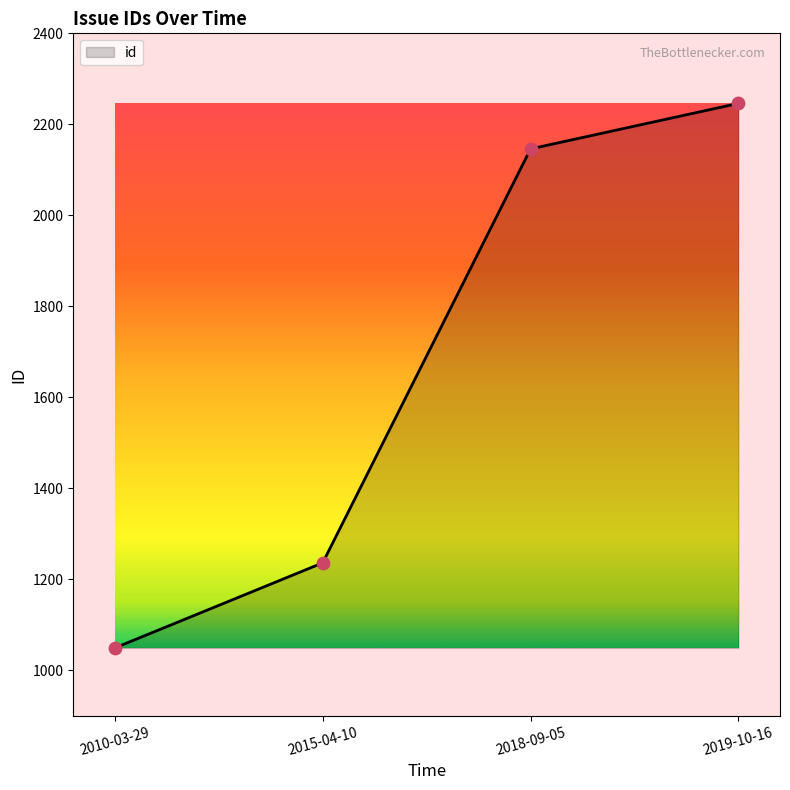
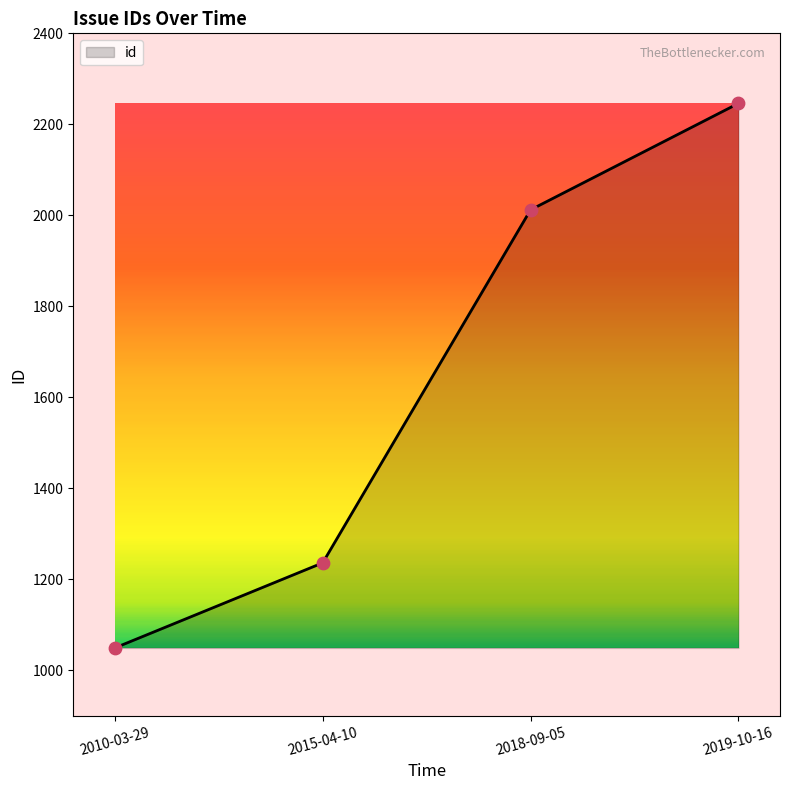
2018-09-05: 2150 -> 2010
